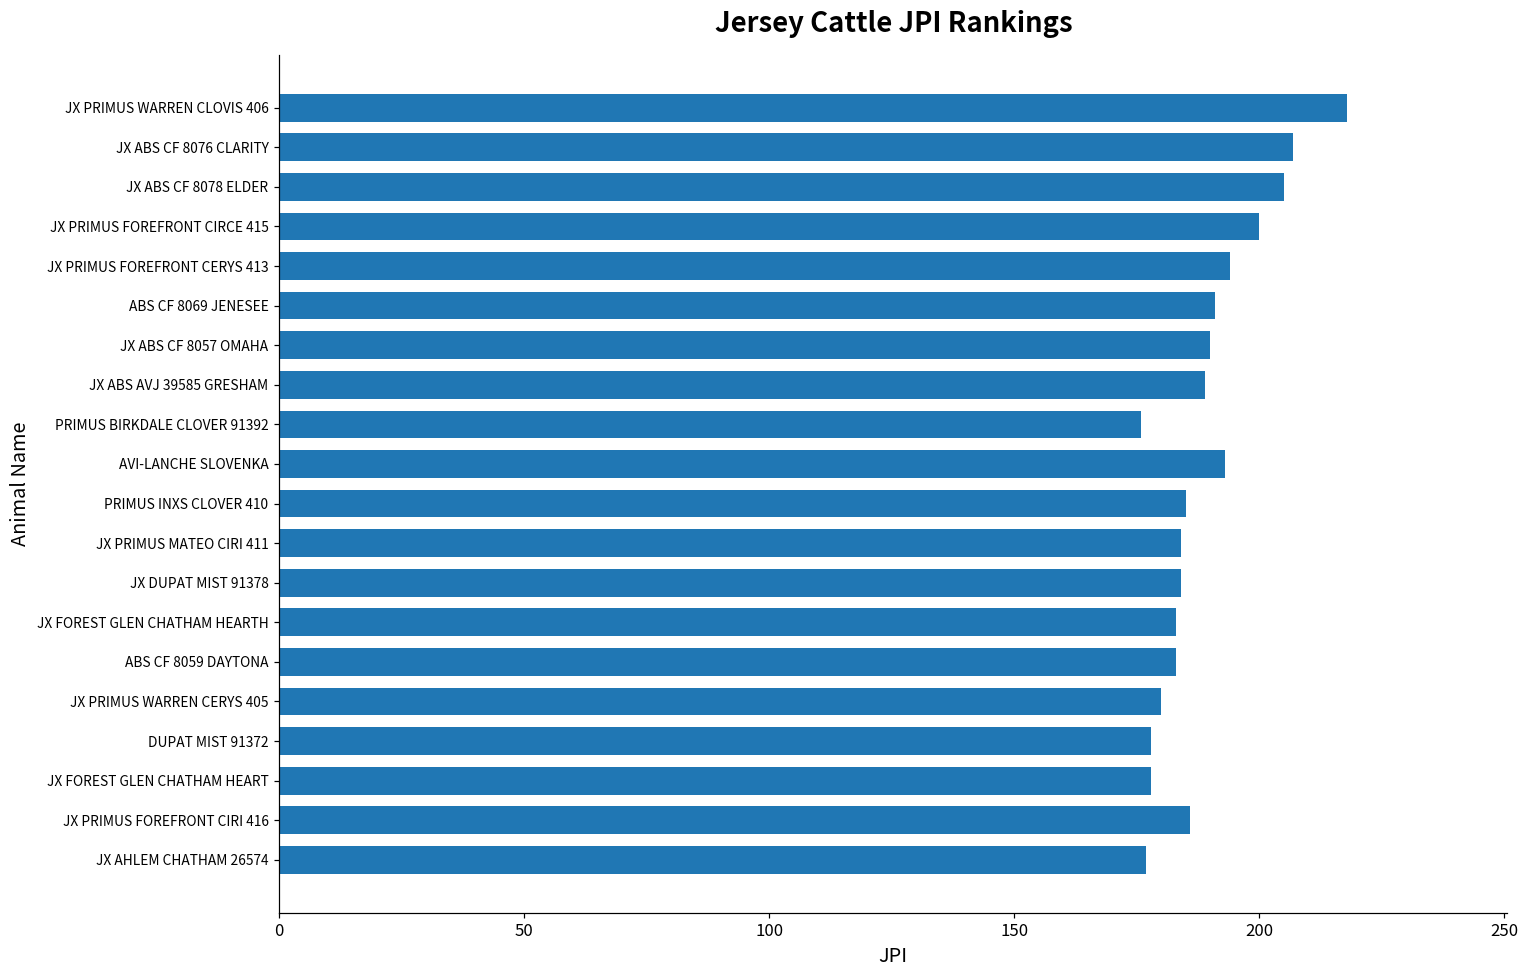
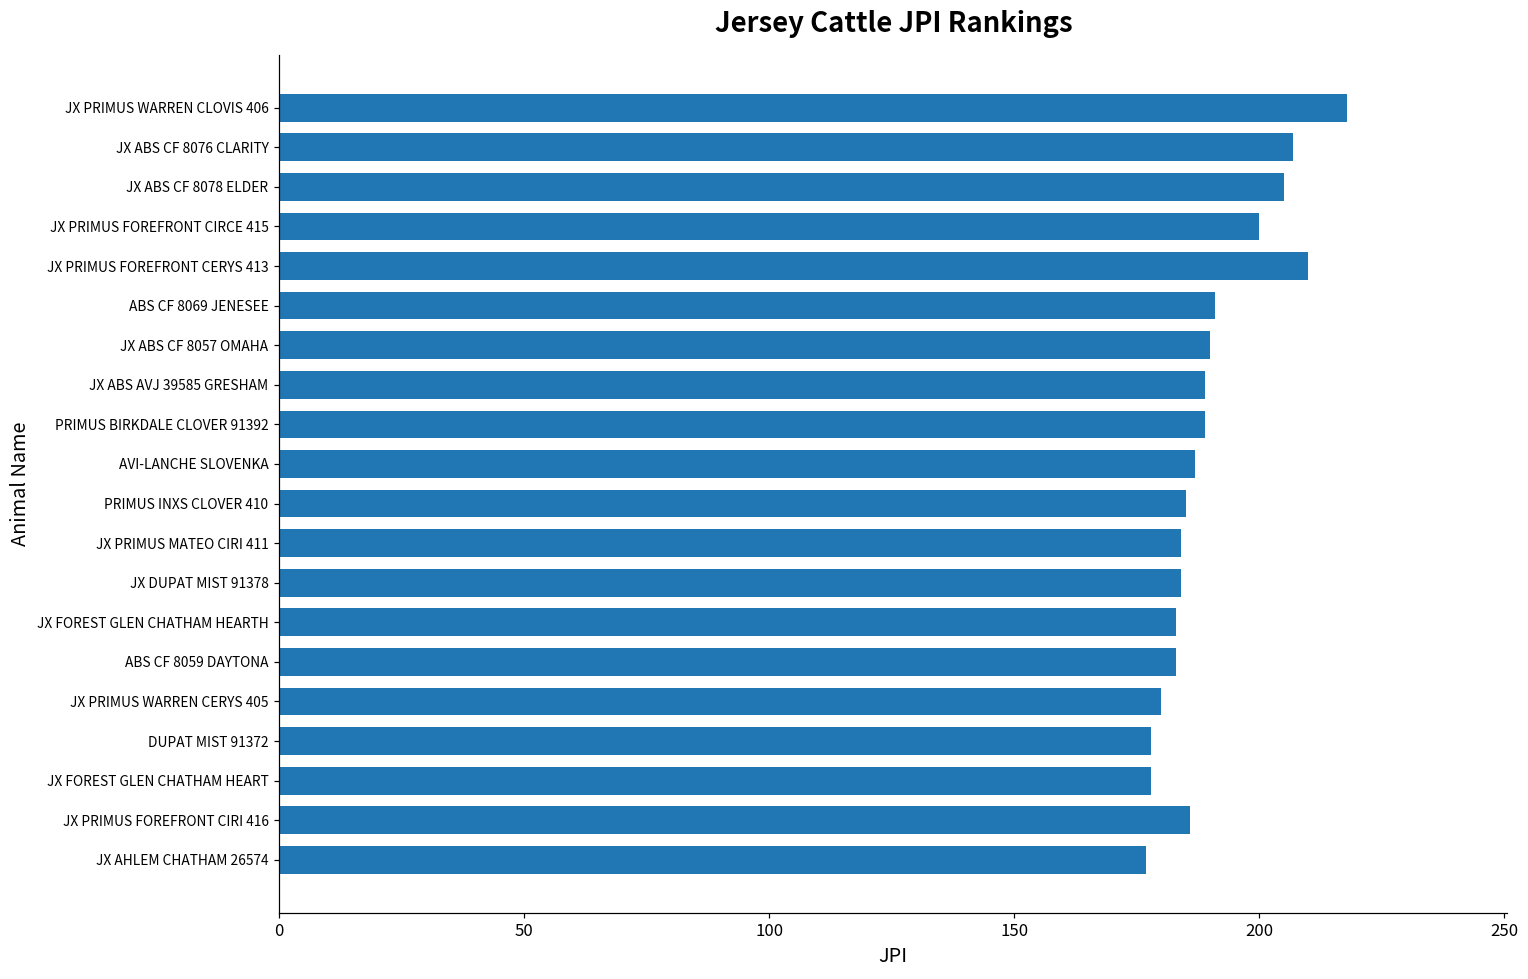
JX PRIMUS FOREFRONT CERYS 413: 194 -> 210
PRIMUS BIRKDALE CLOVER 91392: 176 -> 189
AVI-LANCHE SLOVENKA: 193 -> 187
